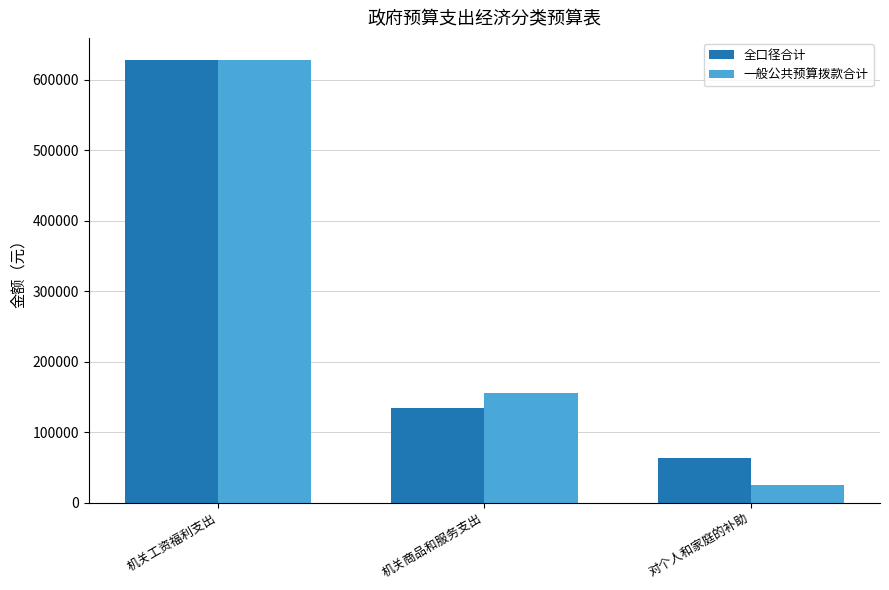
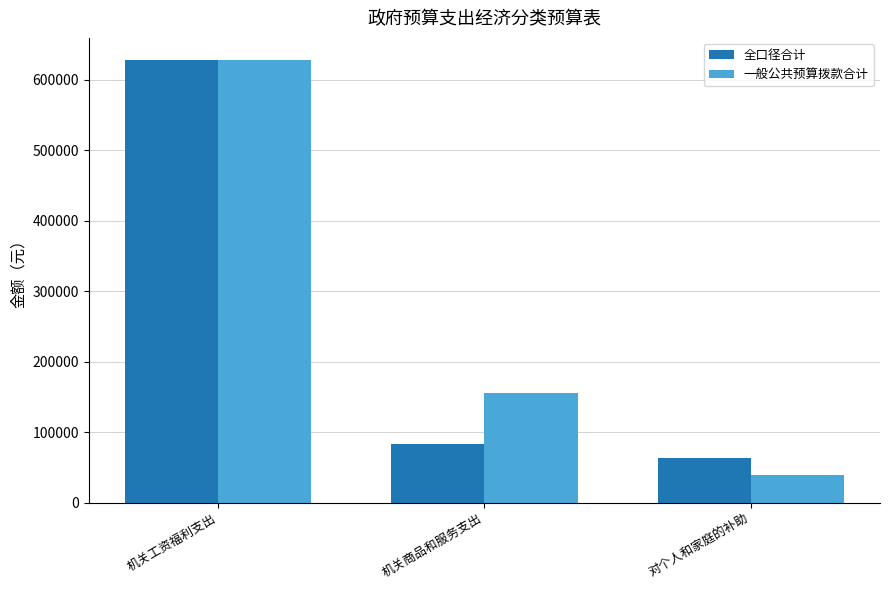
全口径合计, 机关商品和服务支出: 130000 -> 80000
一般公共预算拨款合计, 对个人和家庭的补助: 30000 -> 40000
